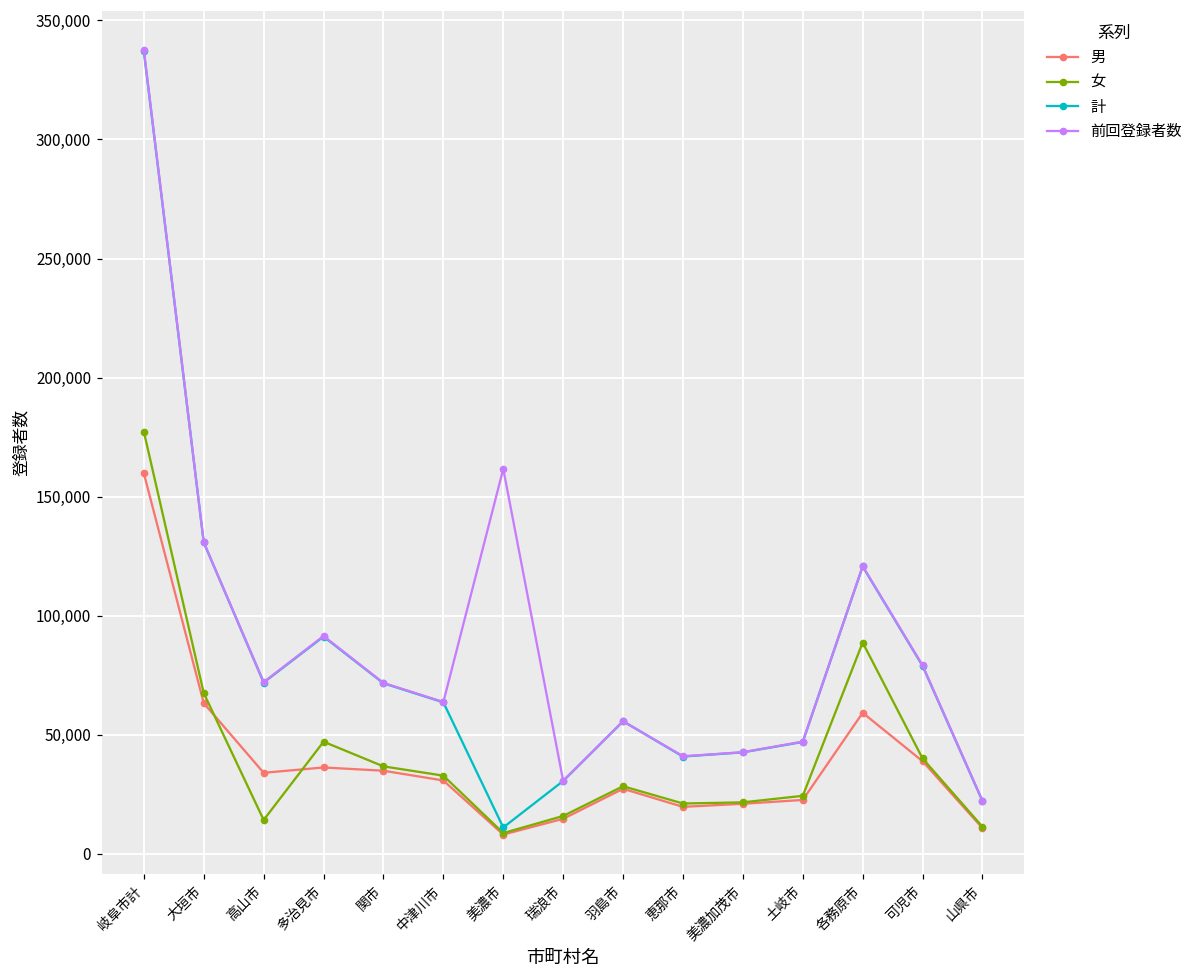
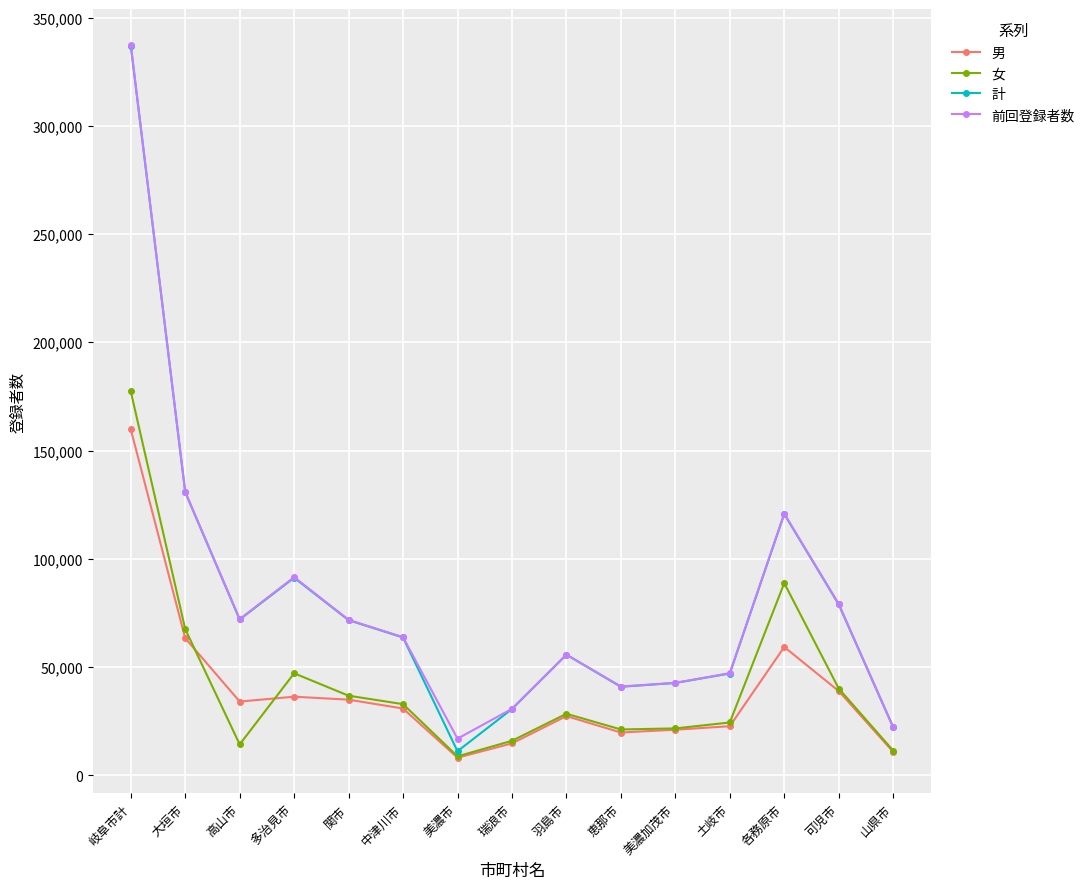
前回登録者数, 美濃市: 162,000 -> 17,000
